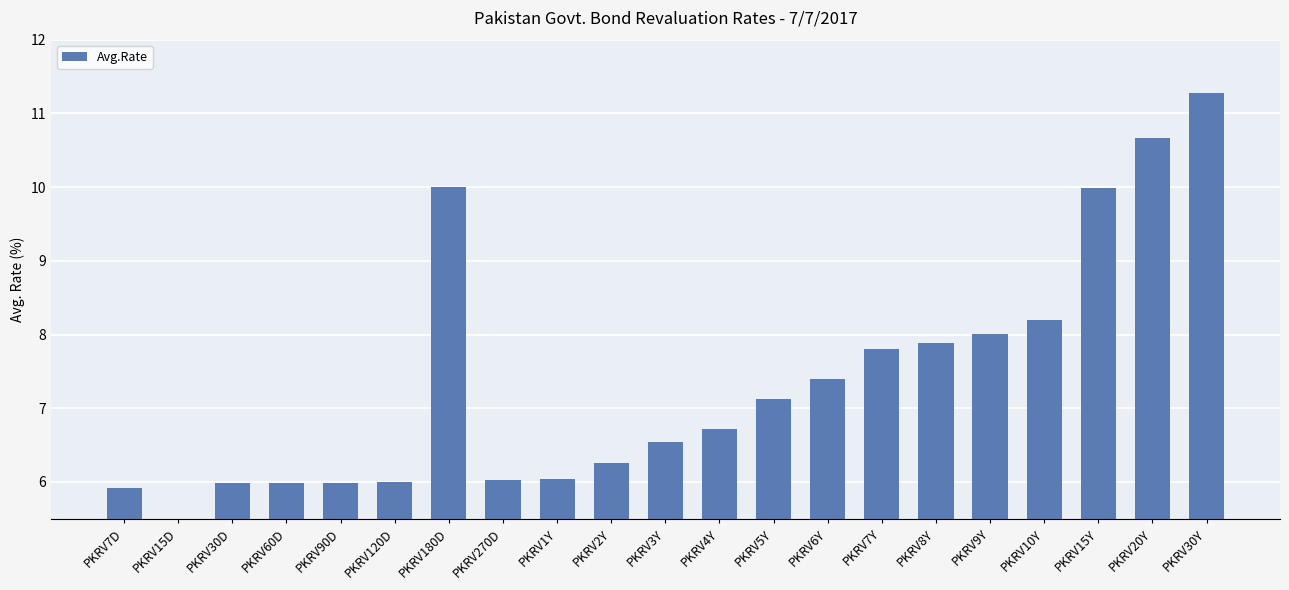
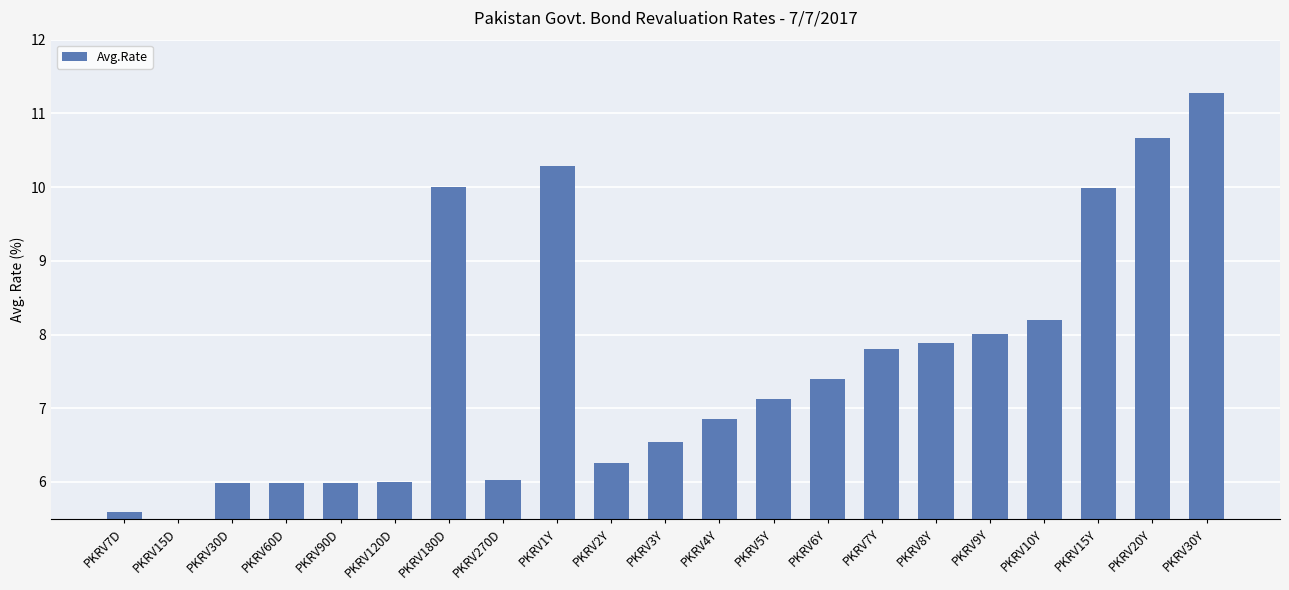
PKRV7D: 5.9 -> 5.6
PKRV1Y: 6.0 -> 10.3
PKRV4Y: 6.7 -> 6.9
